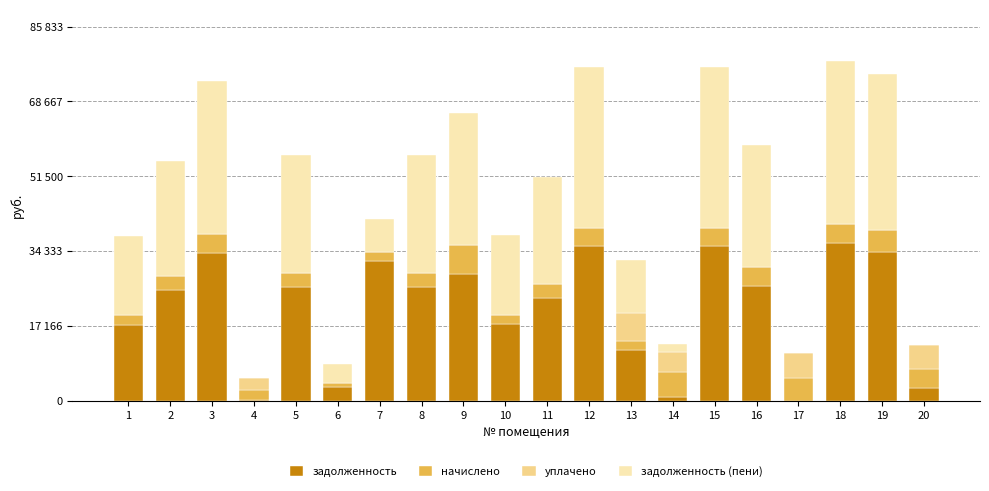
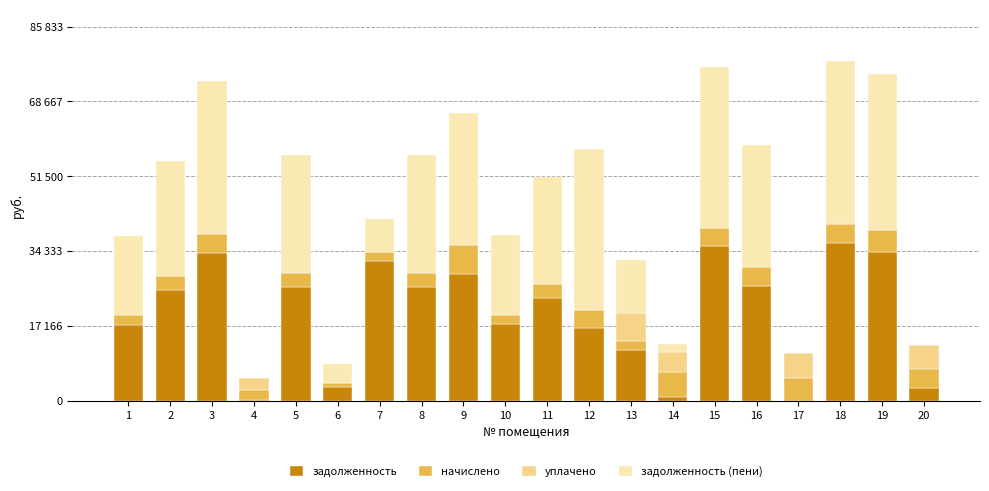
задолженность, 12: 35000 -> 17000
